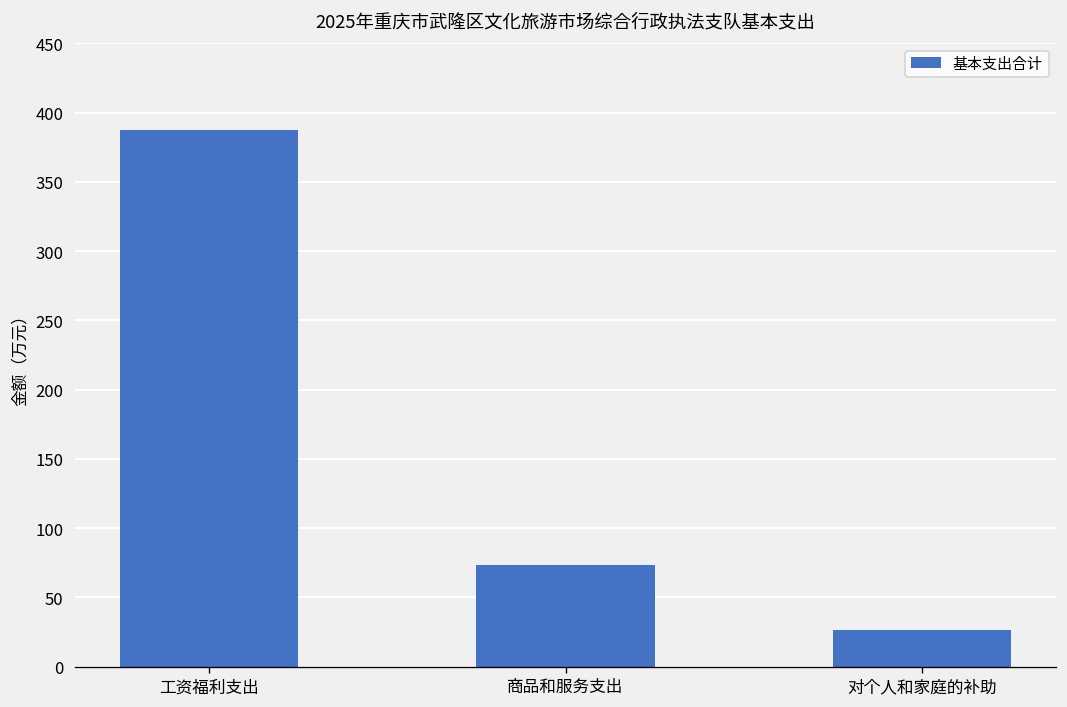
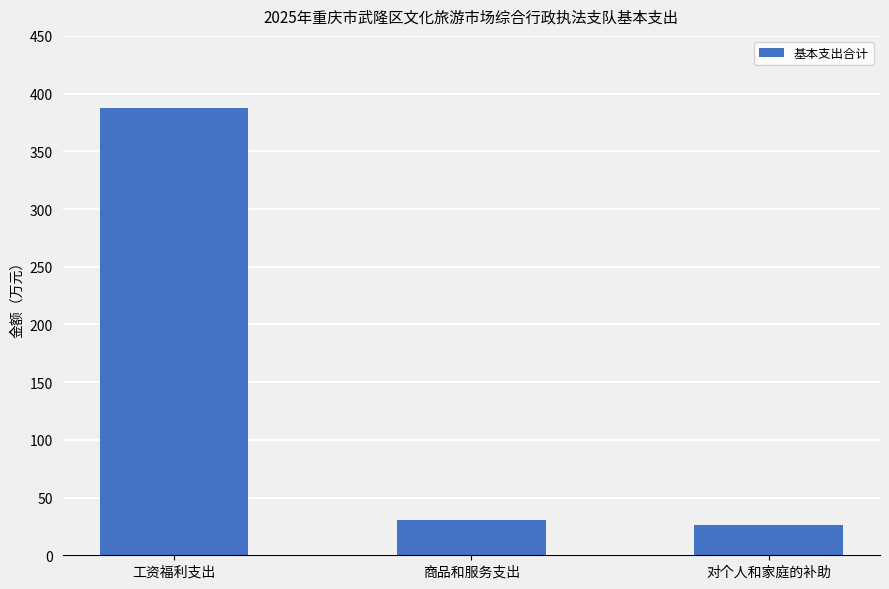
商品和服务支出: 73 -> 31
